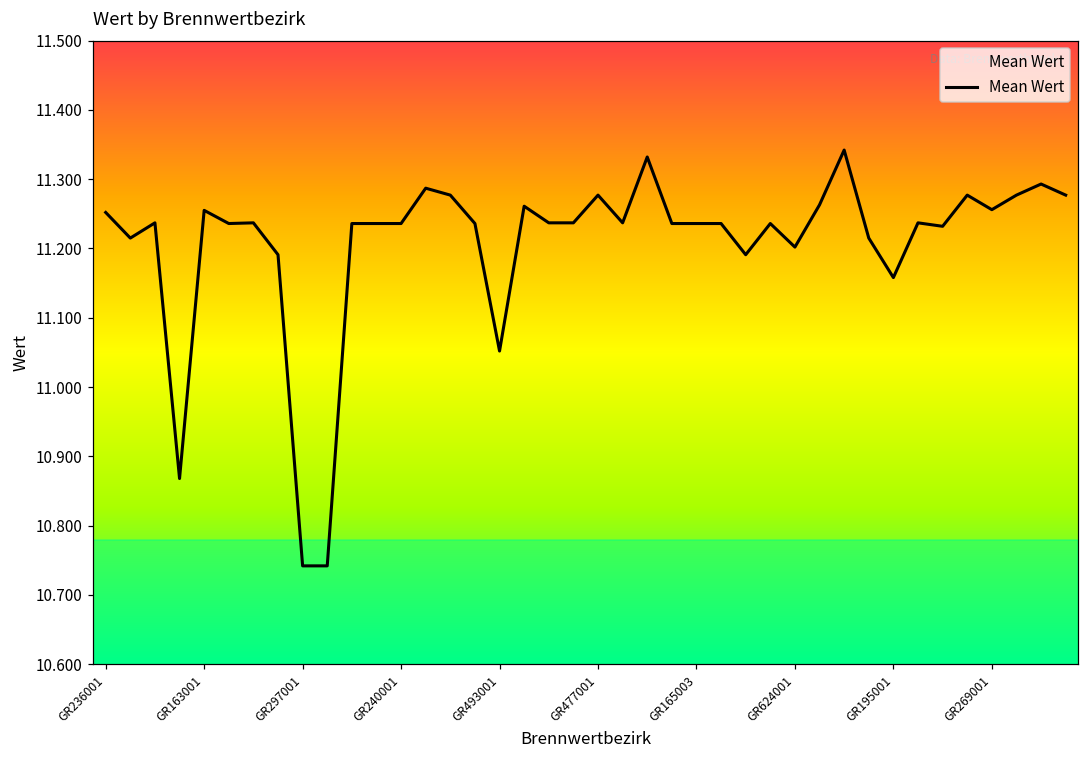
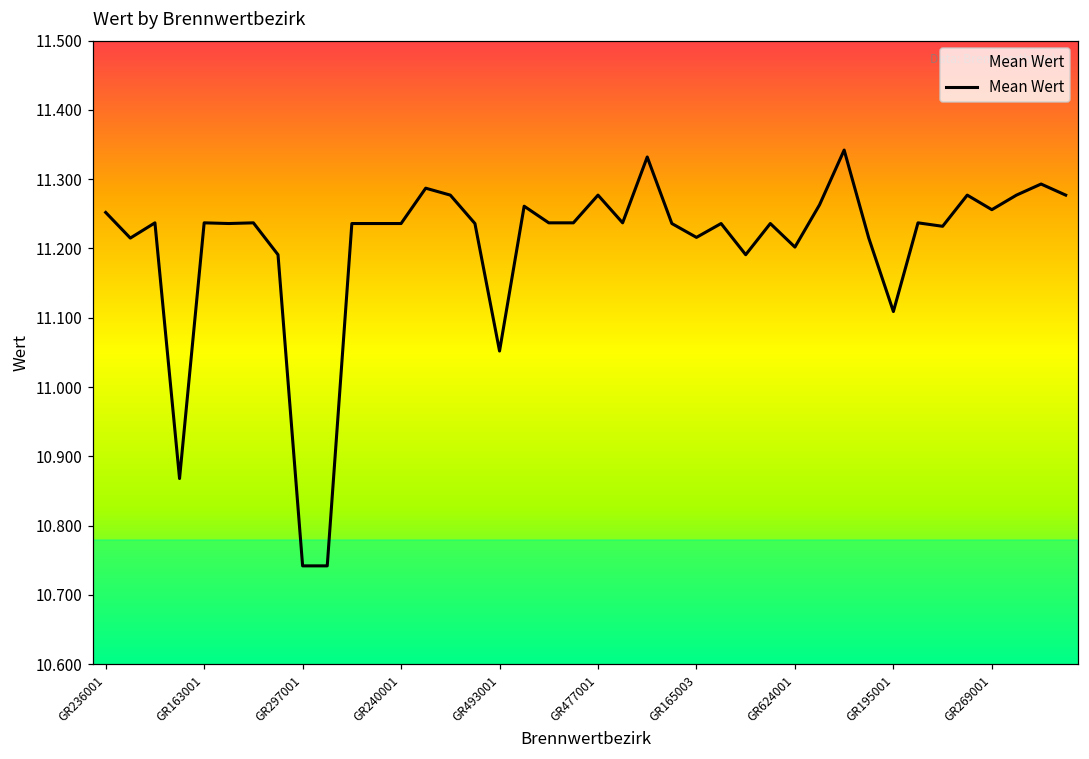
GR163001: 11.26 -> 11.24
GR165003: 11.24 -> 11.22
GR195001: 11.16 -> 11.11
